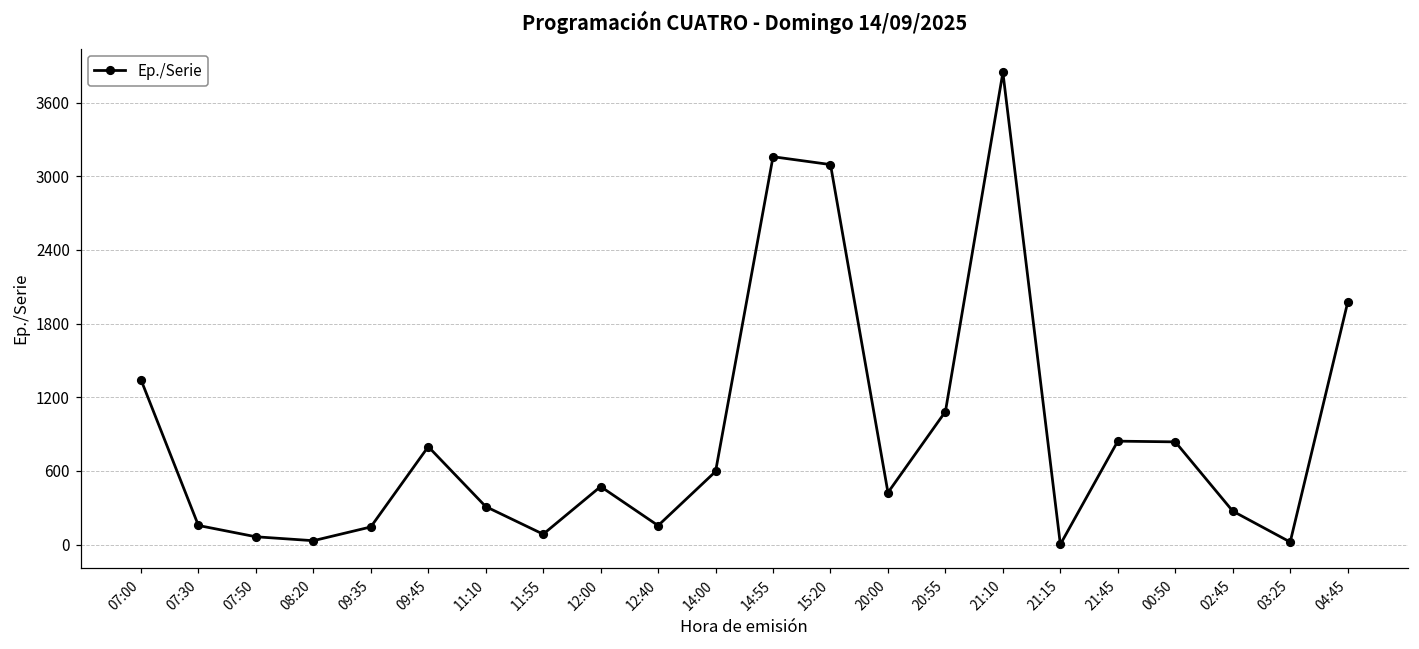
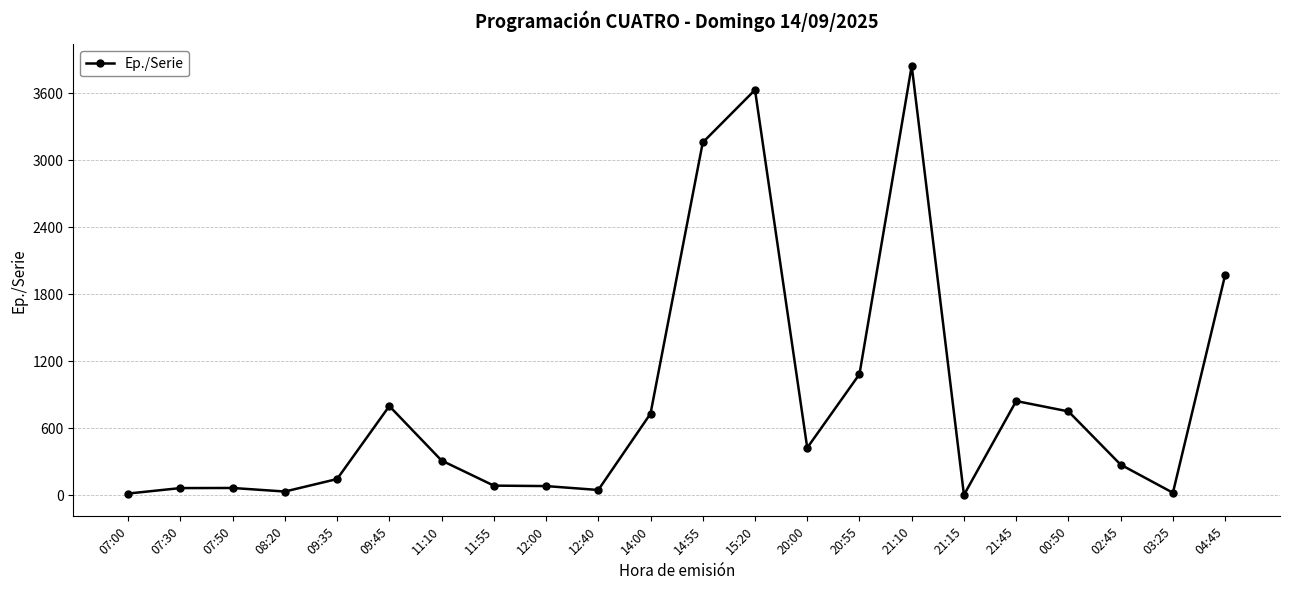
07:00: 1340 -> 10
07:30: 160 -> 60
12:00: 470 -> 80
12:40: 150 -> 50
14:00: 600 -> 730
15:20: 3100 -> 3630
00:50: 840 -> 750
